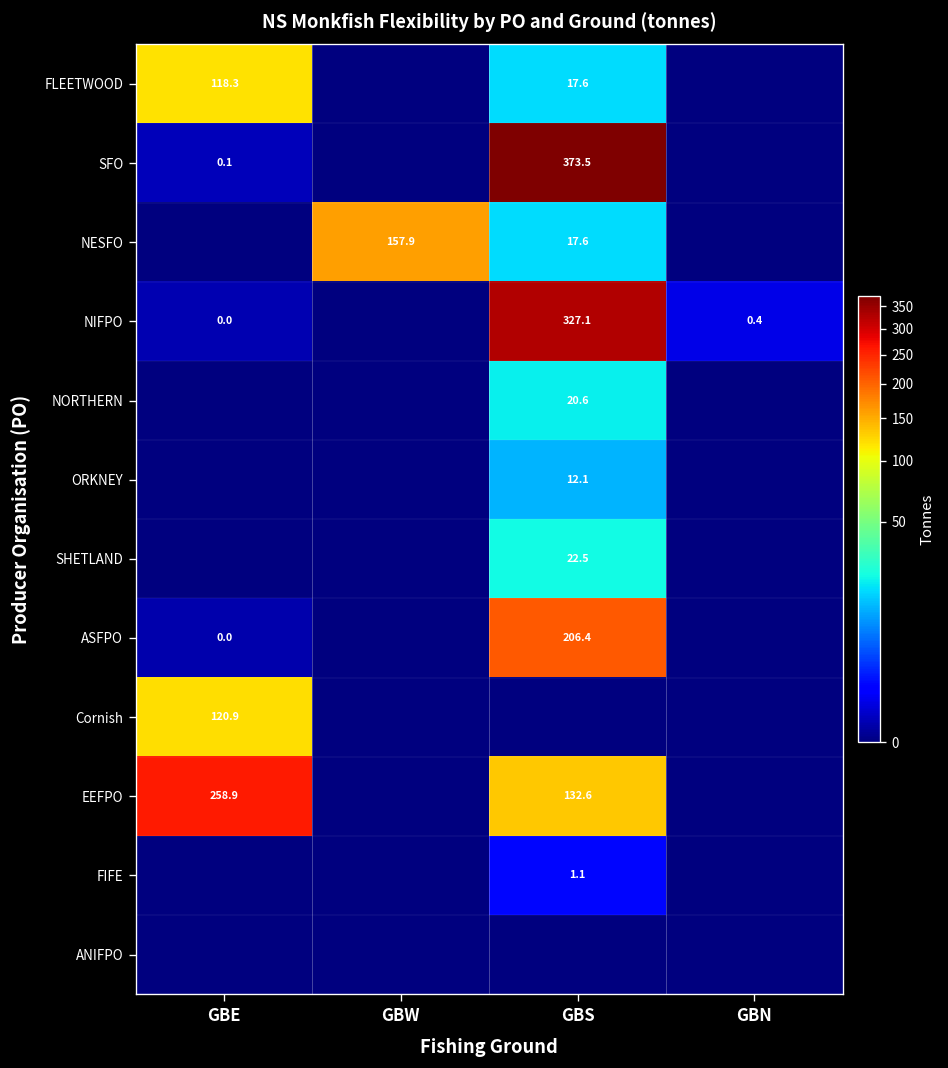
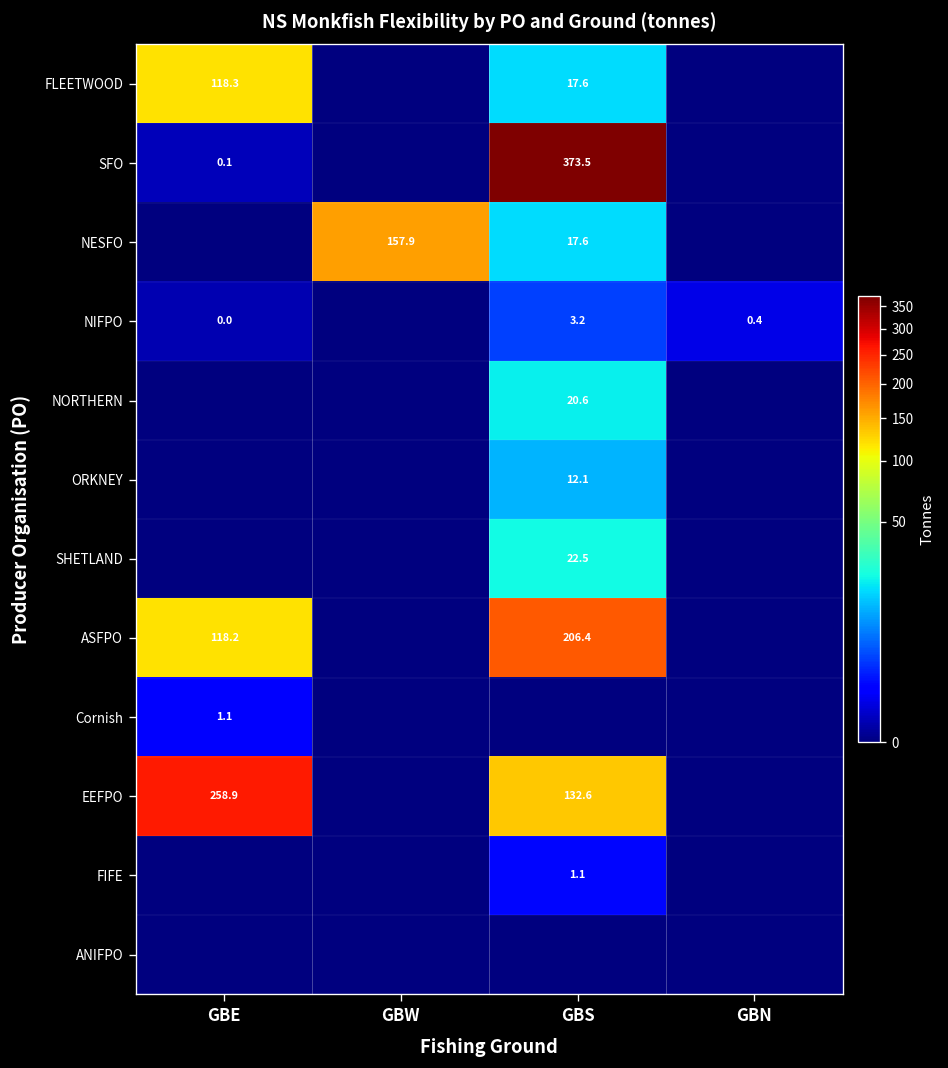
NIFPO, GBS: 327.1 -> 3.2
ASFPO, GBE: 0.0 -> 118.2
Cornish, GBE: 120.9 -> 1.1
